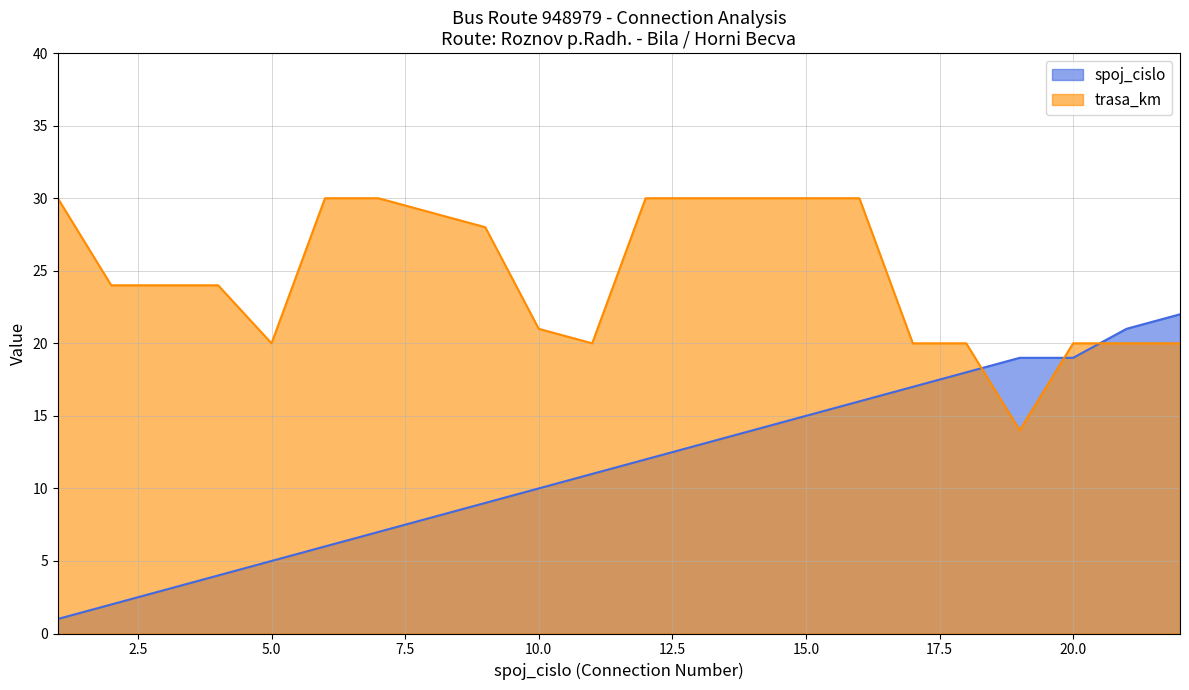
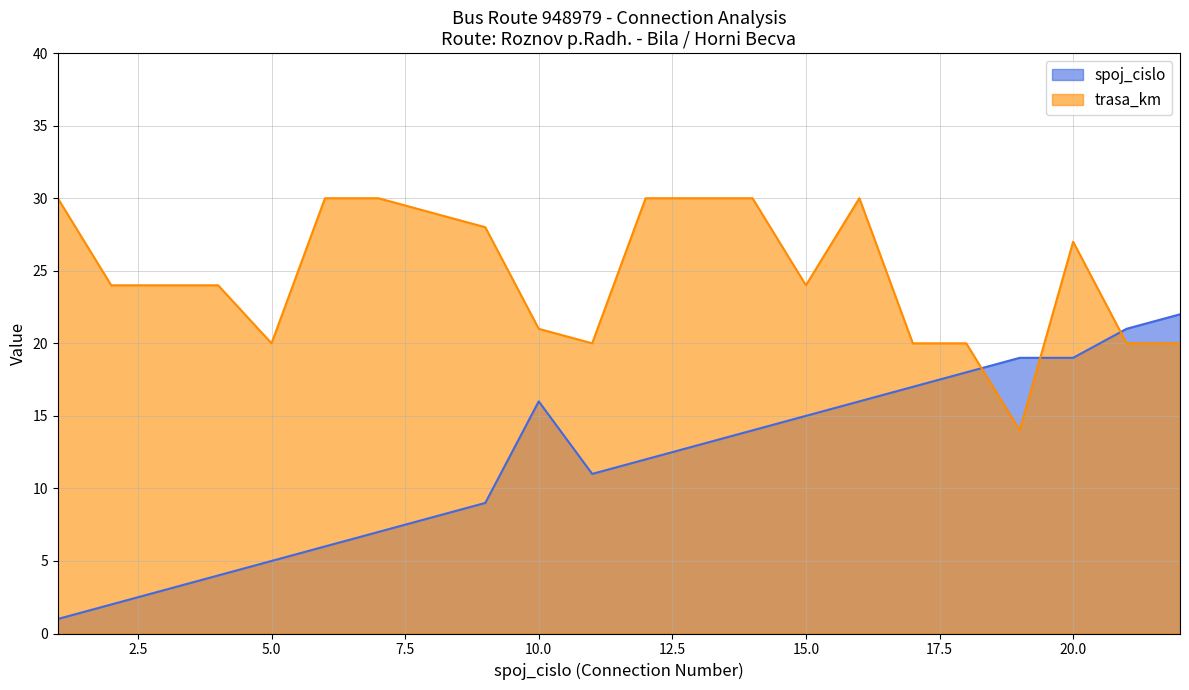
spoj_cislo, 10.0: 10 -> 16
trasa_km, 15.0: 30 -> 24
trasa_km, 20.0: 20 -> 27
